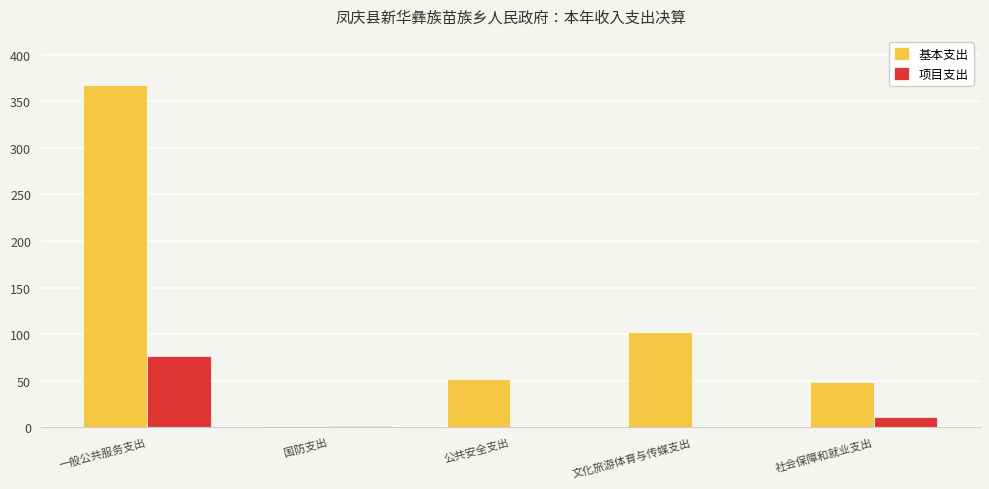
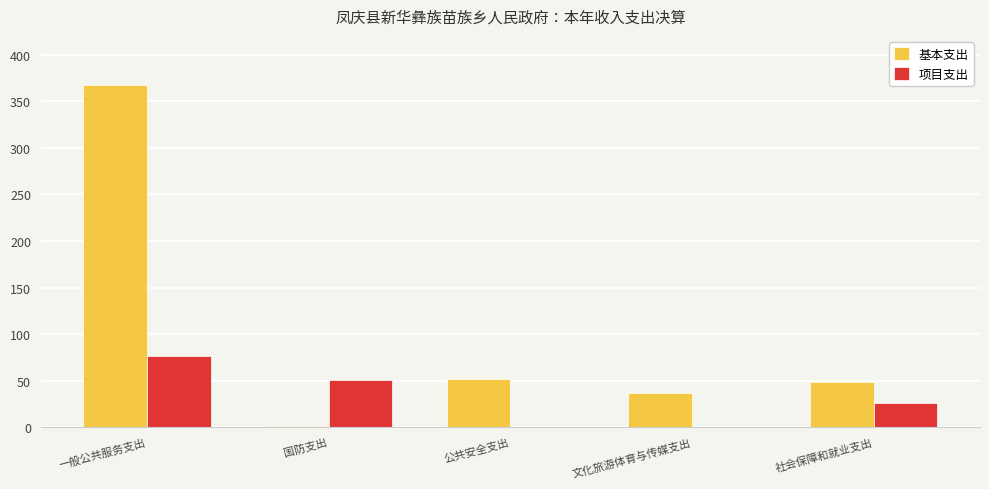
项目支出, 国防支出: 0 -> 50
基本支出, 文化旅游体育与传媒支出: 100 -> 40
项目支出, 社会保障和就业支出: 10 -> 30
